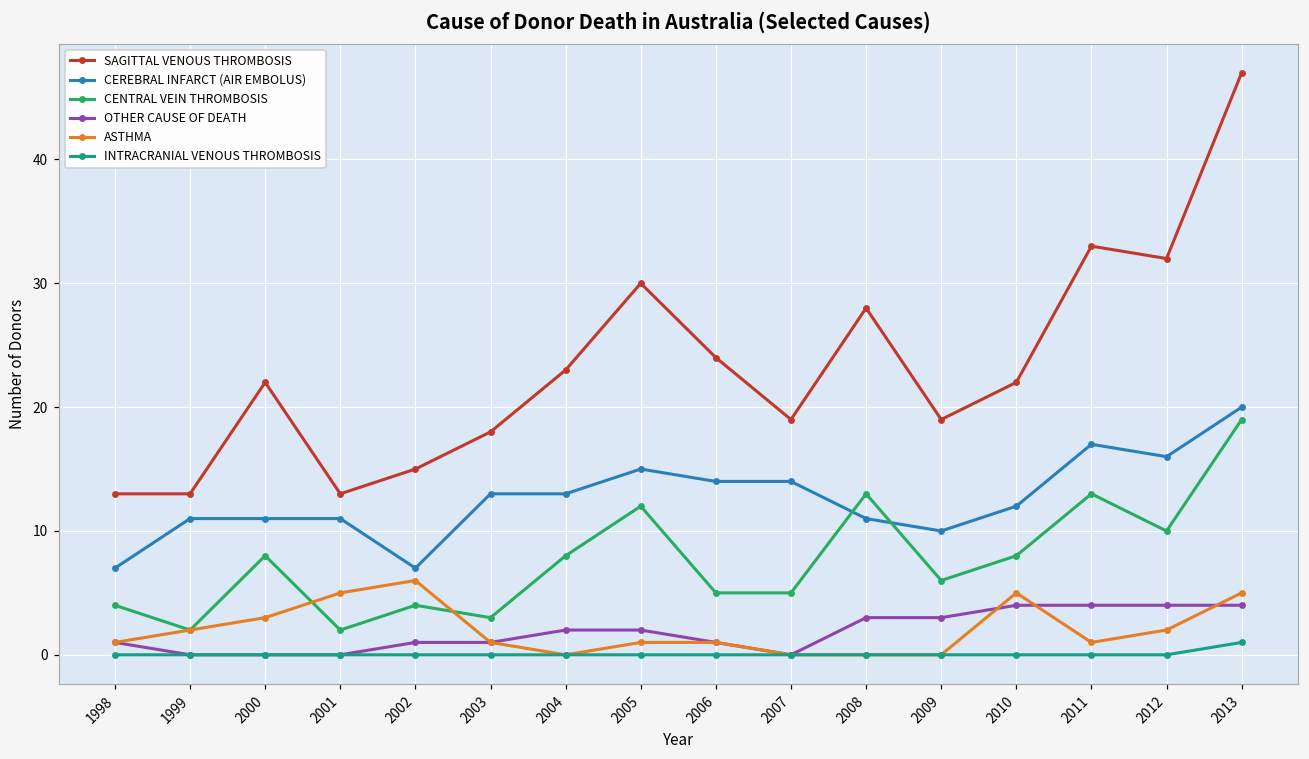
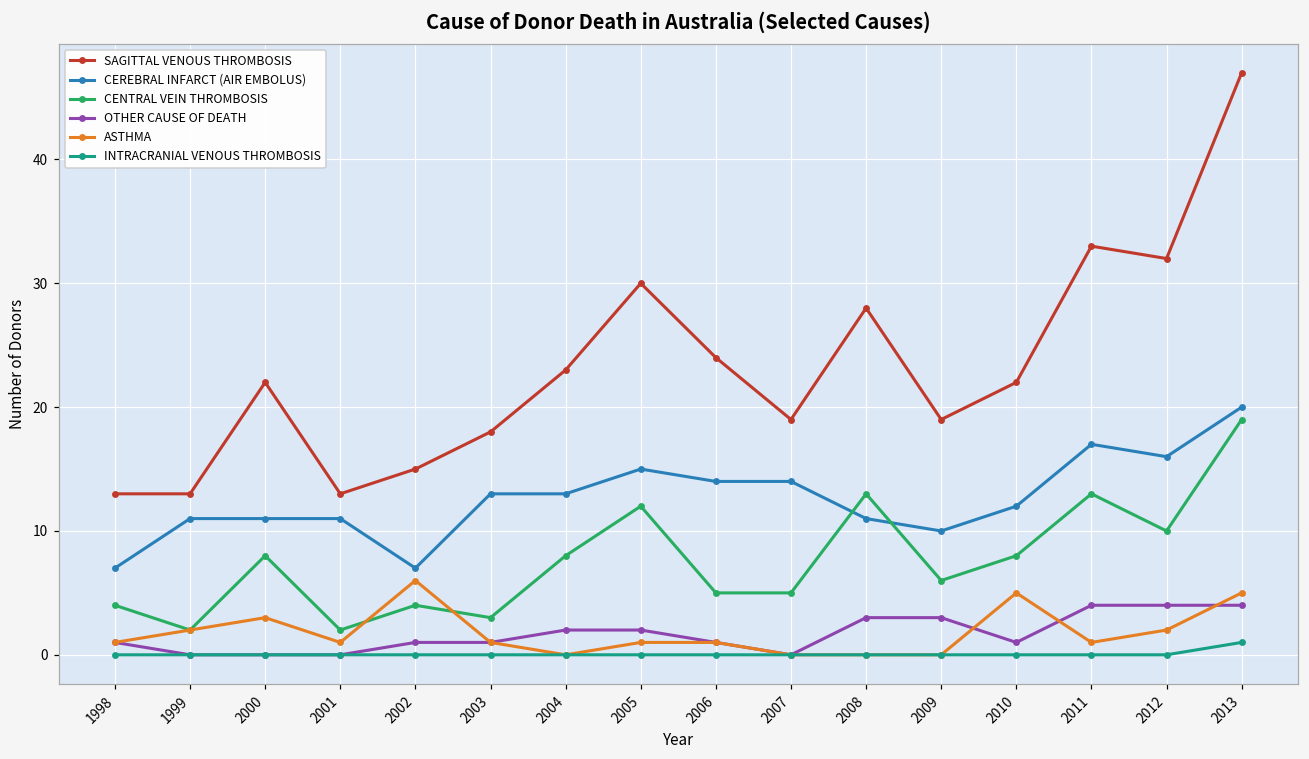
ASTHMA, 2001: 5 -> 1
OTHER CAUSE OF DEATH, 2010: 4 -> 1
